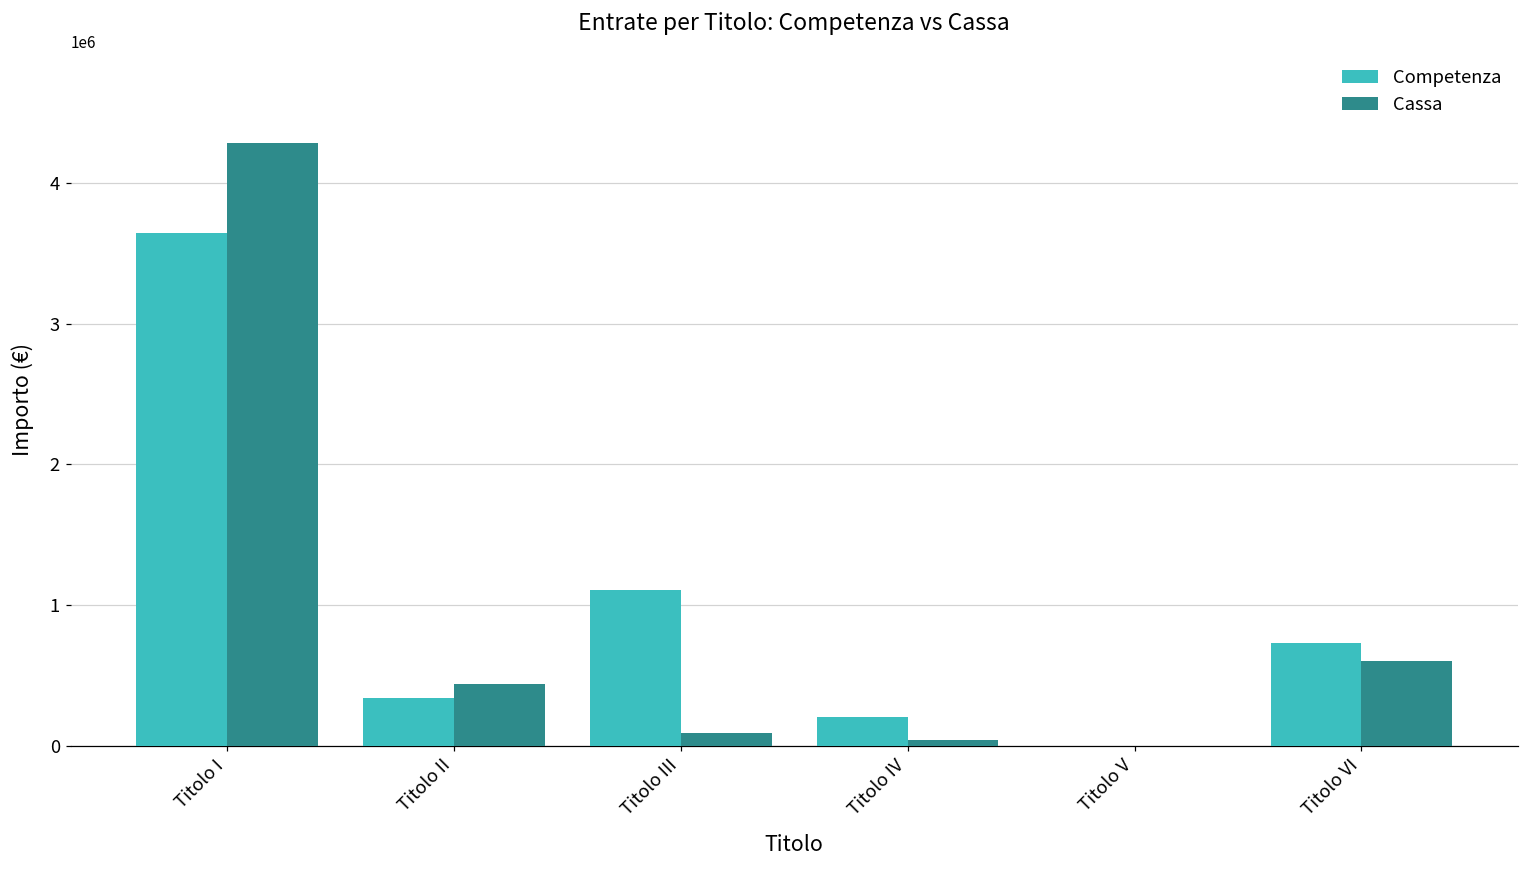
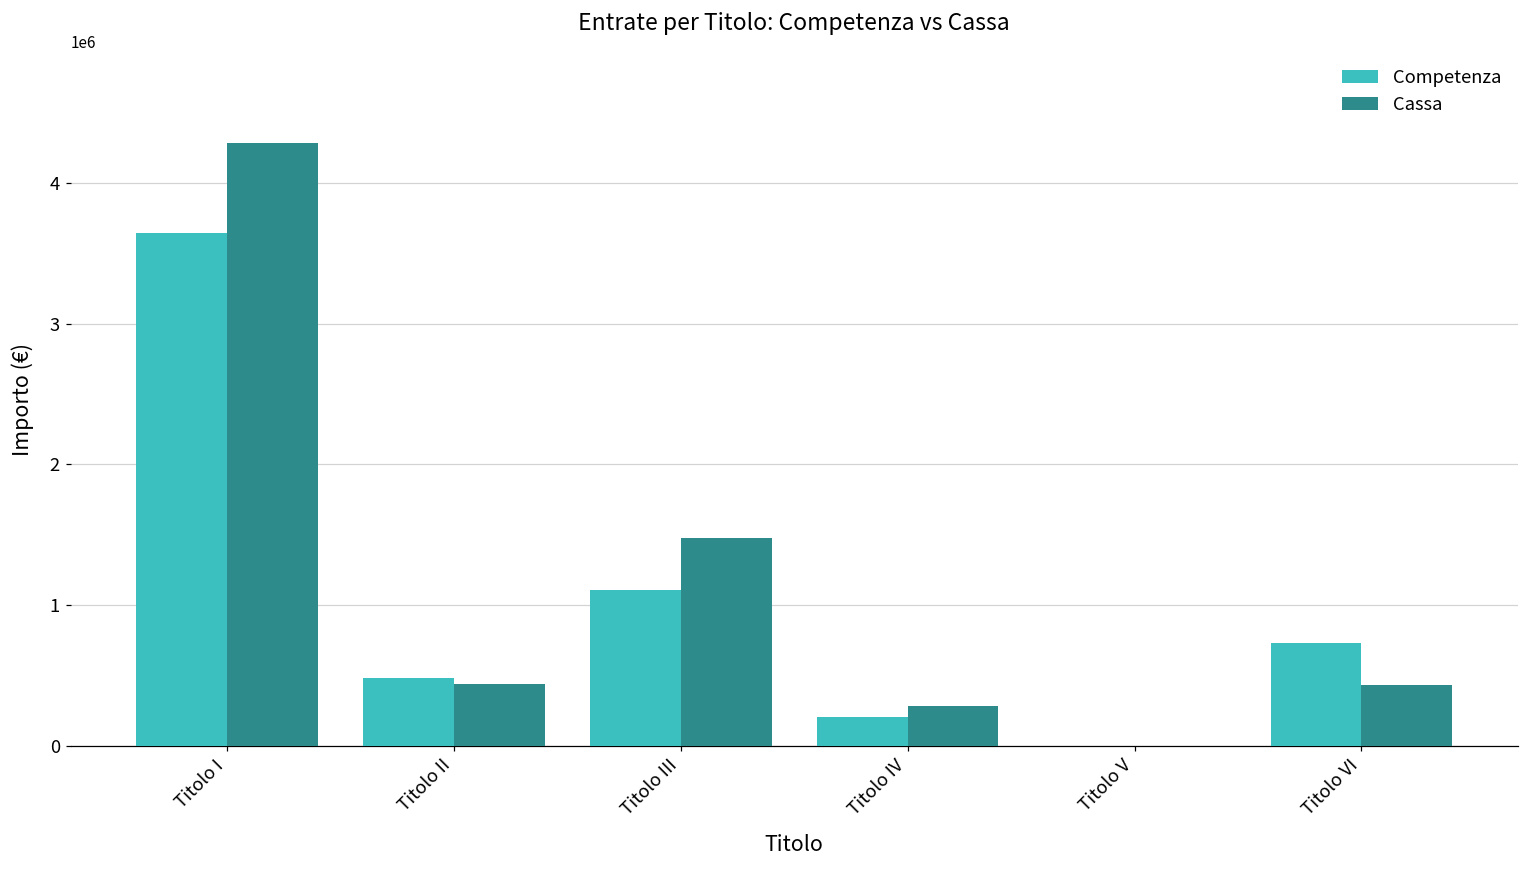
Competenza, Titolo II: 340000 -> 480000
Cassa, Titolo III: 90000 -> 1470000
Cassa, Titolo IV: 40000 -> 280000
Cassa, Titolo VI: 610000 -> 430000
